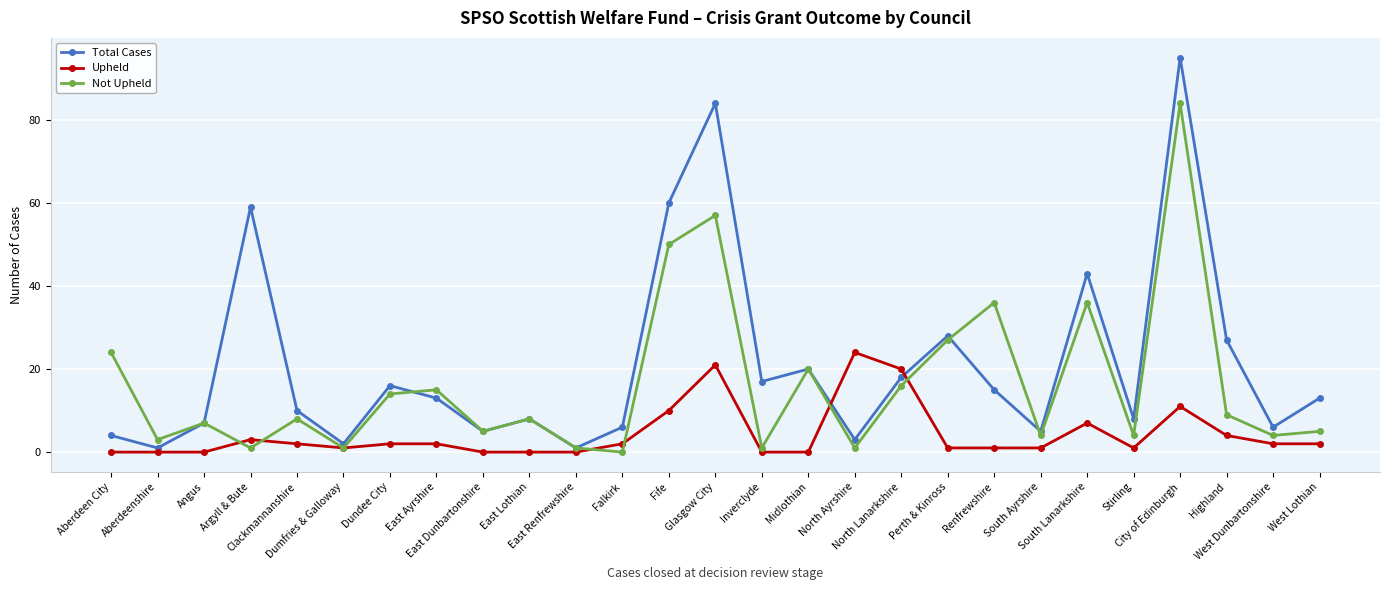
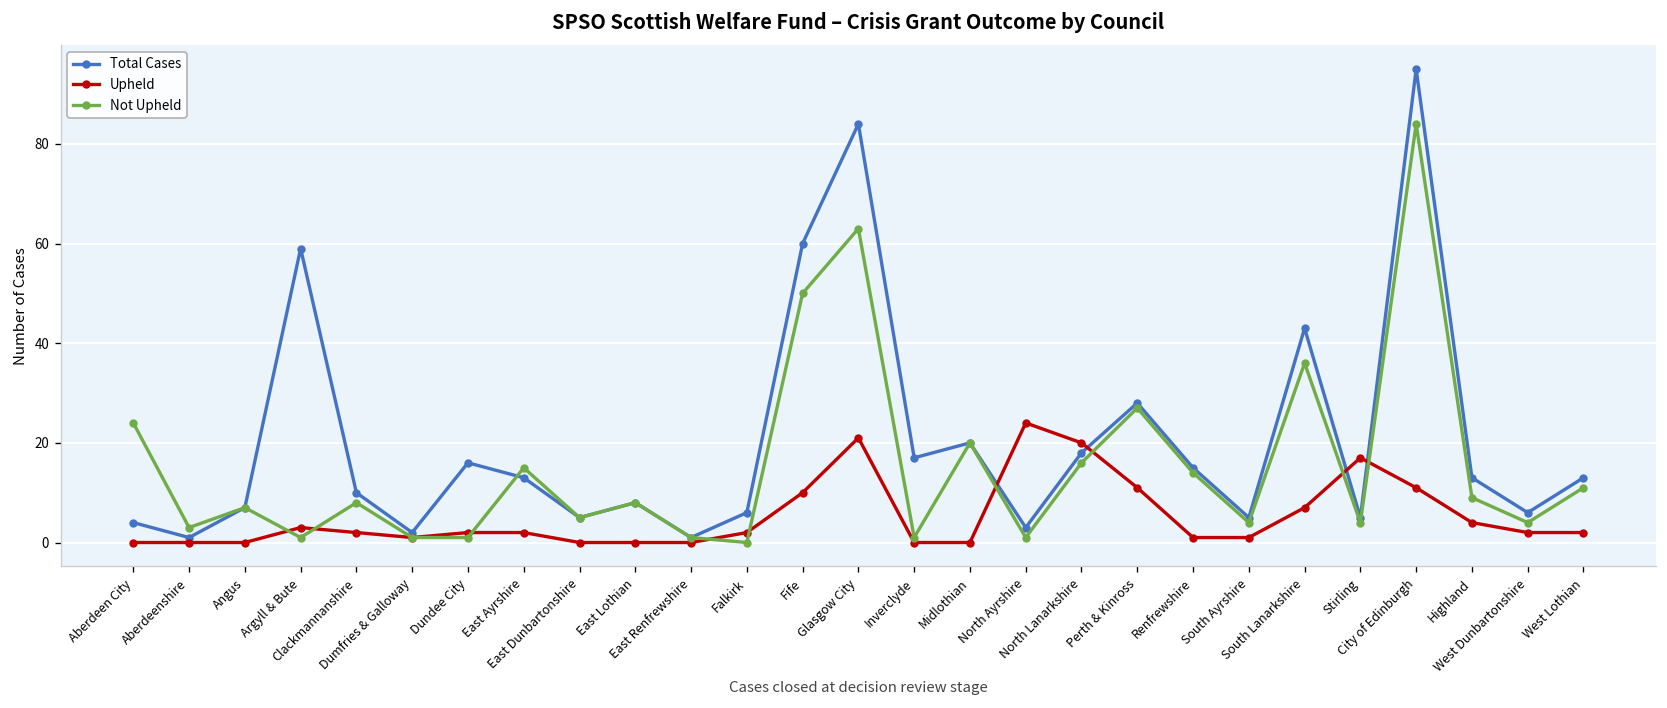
Not Upheld, Dundee City: 14 -> 1
Not Upheld, Glasgow City: 57 -> 63
Upheld, Perth & Kinross: 1 -> 11
Not Upheld, Renfrewshire: 36 -> 14
Total Cases, Stirling: 8 -> 5
Upheld, Stirling: 1 -> 17
Total Cases, Highland: 27 -> 13
Not Upheld, West Lothian: 5 -> 11
